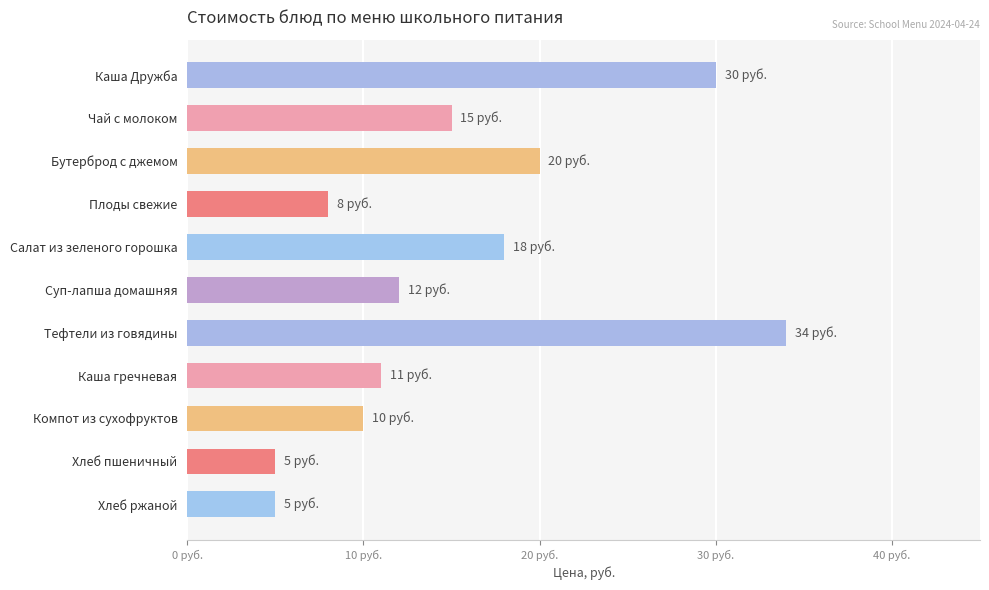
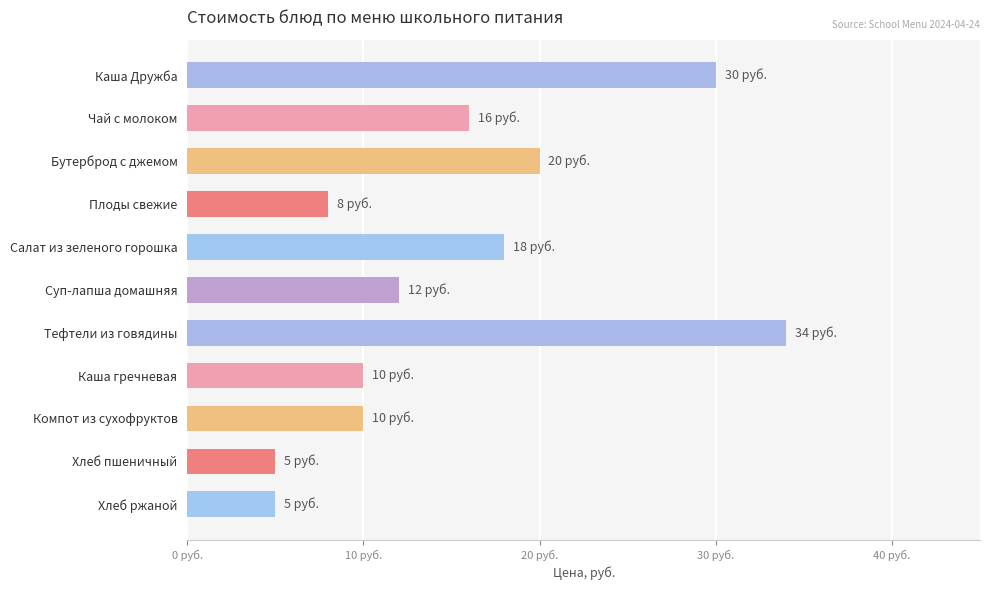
Чай с молоком: 15 -> 16
Каша гречневая: 11 -> 10
